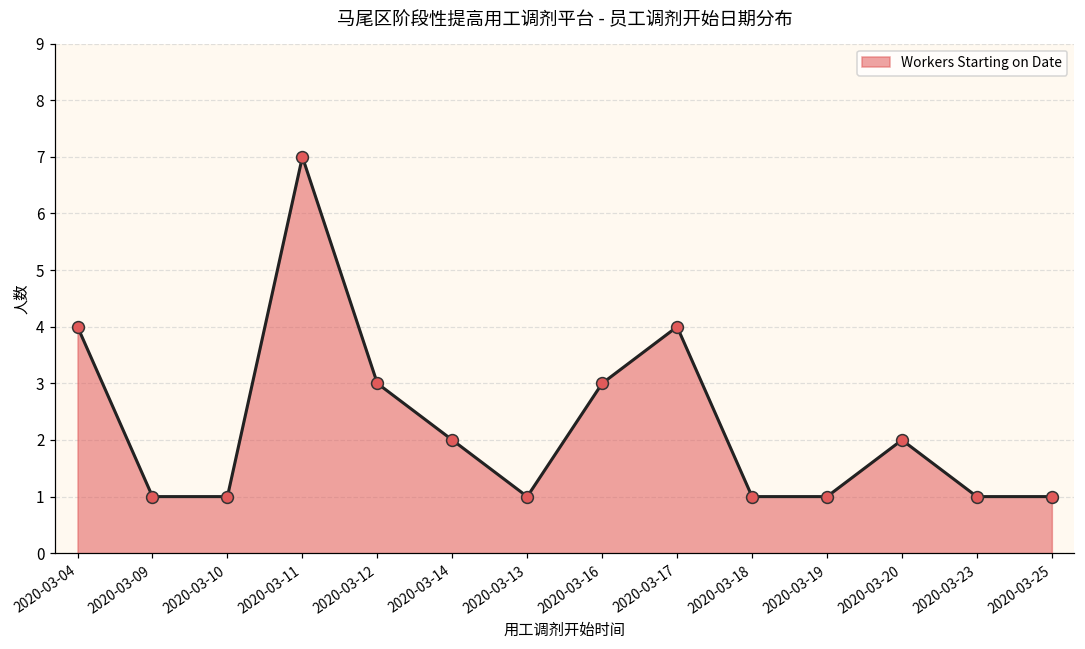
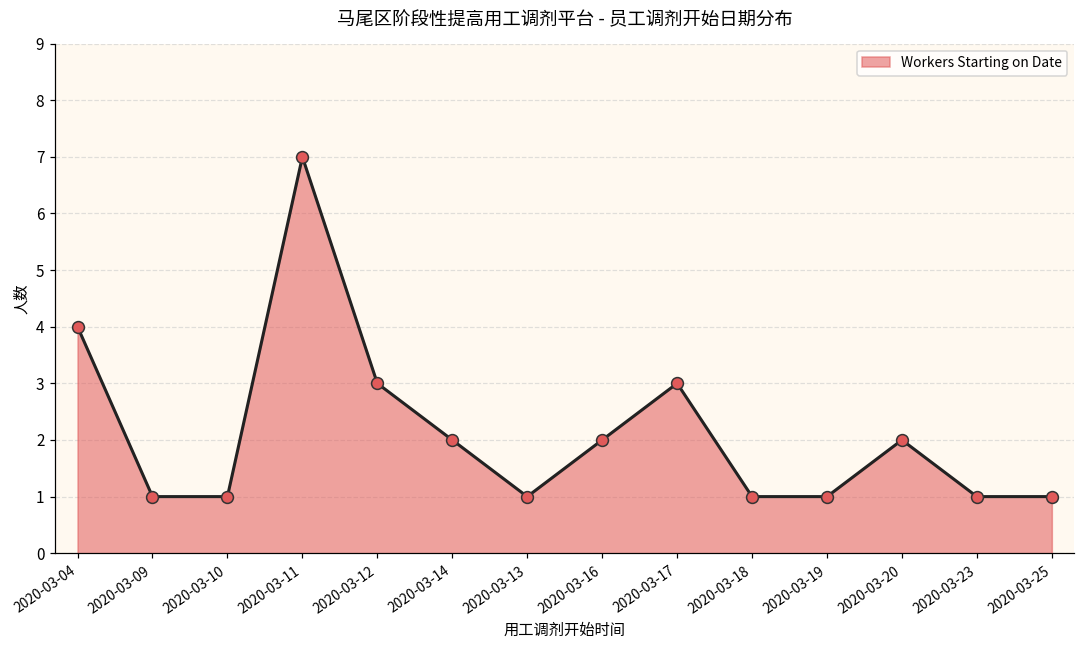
2020-03-16: 3 -> 2
2020-03-17: 4 -> 3
